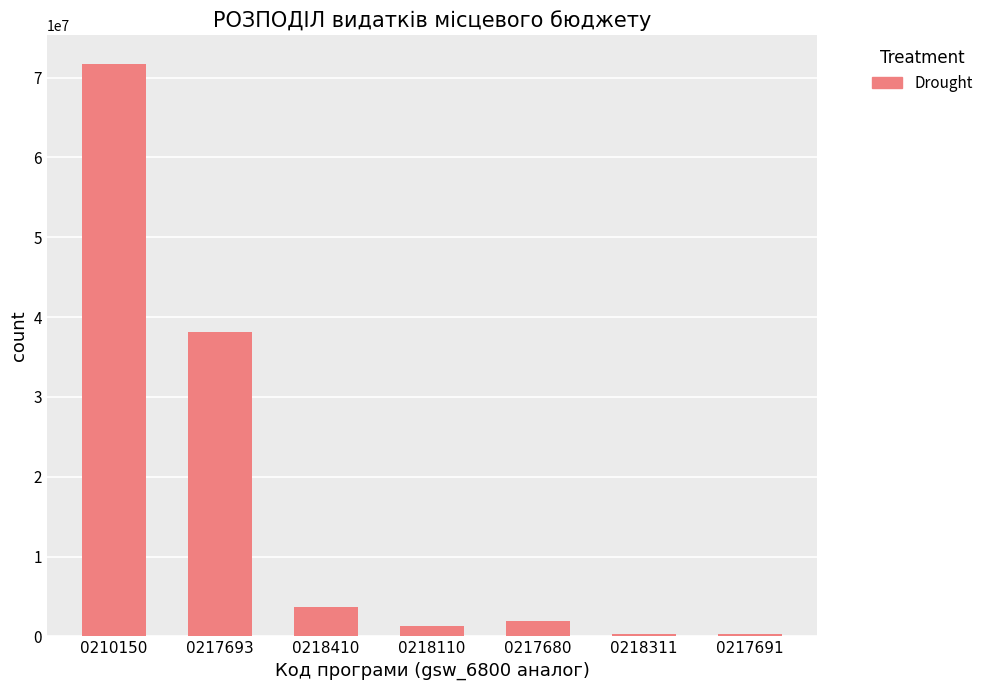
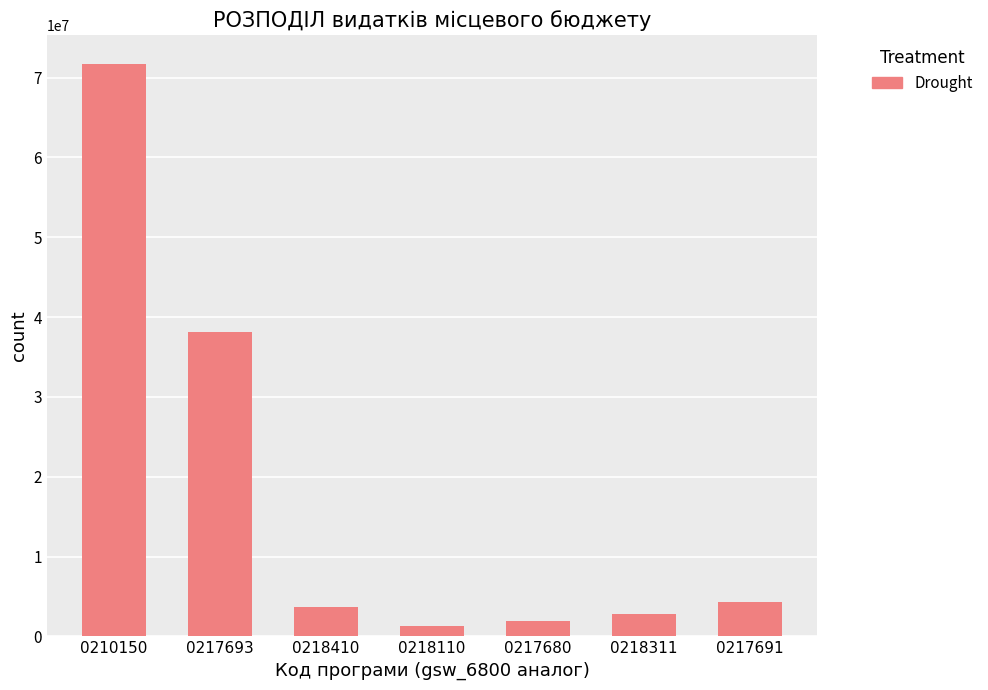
0218311: 0 -> 3000000
0217691: 0 -> 4000000
